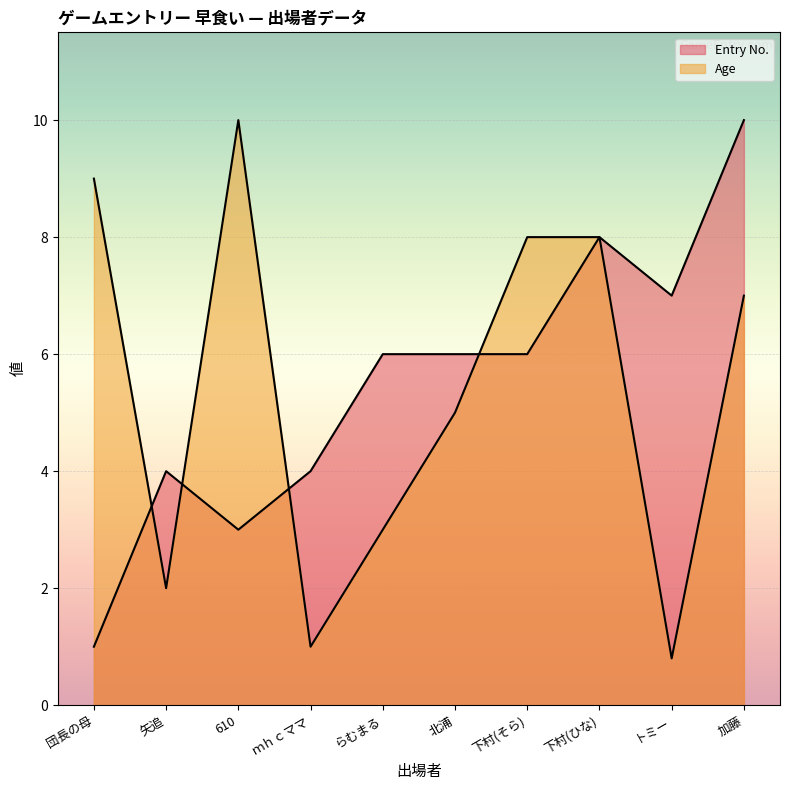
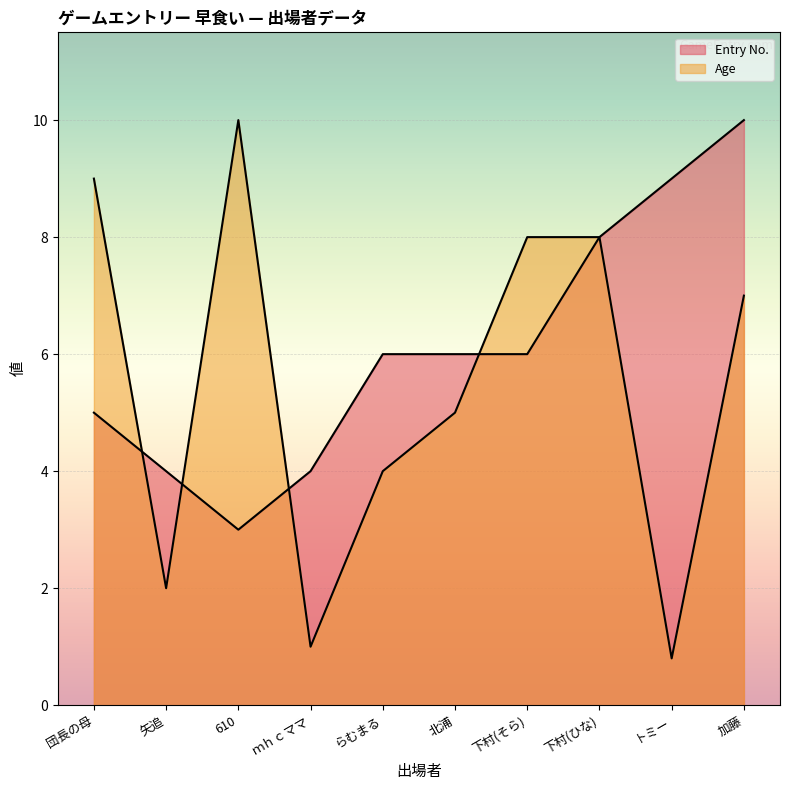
Entry No., 団長の母: 1 -> 5
Age, らむまる: 3 -> 4
Entry No., トミー: 7 -> 9
